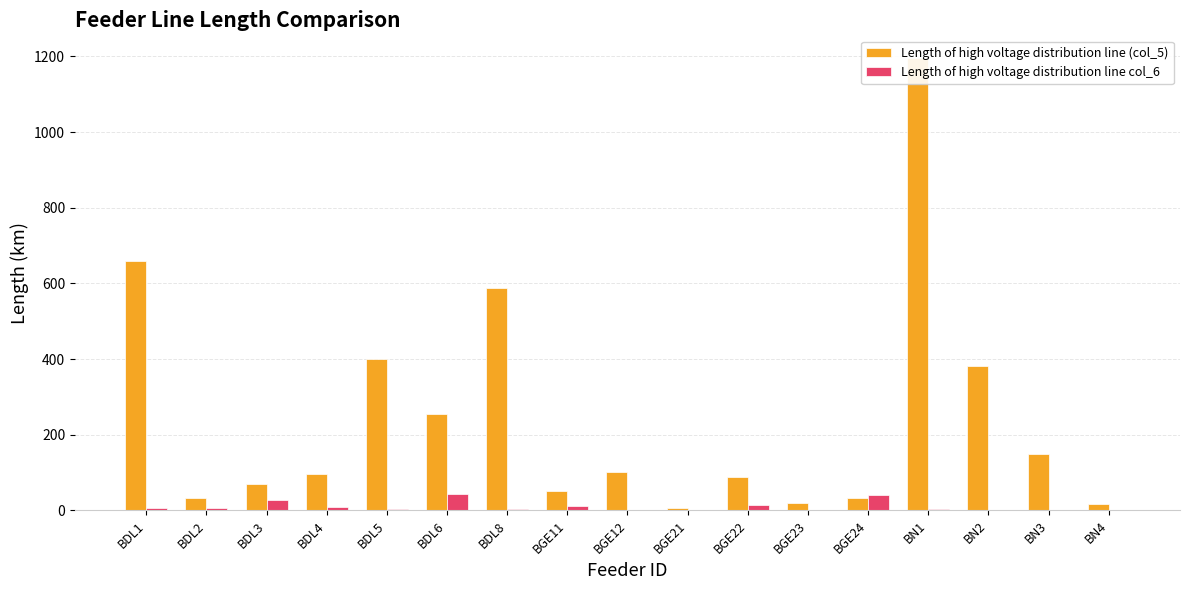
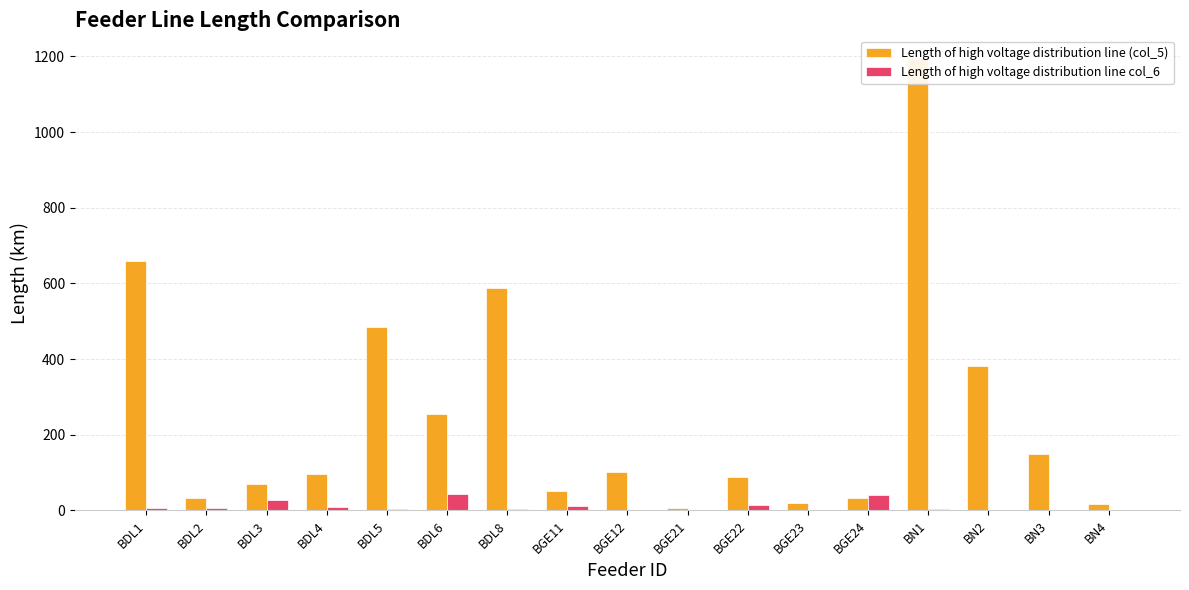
Length of high voltage distribution line (col_5), BDL5: 400 -> 480
